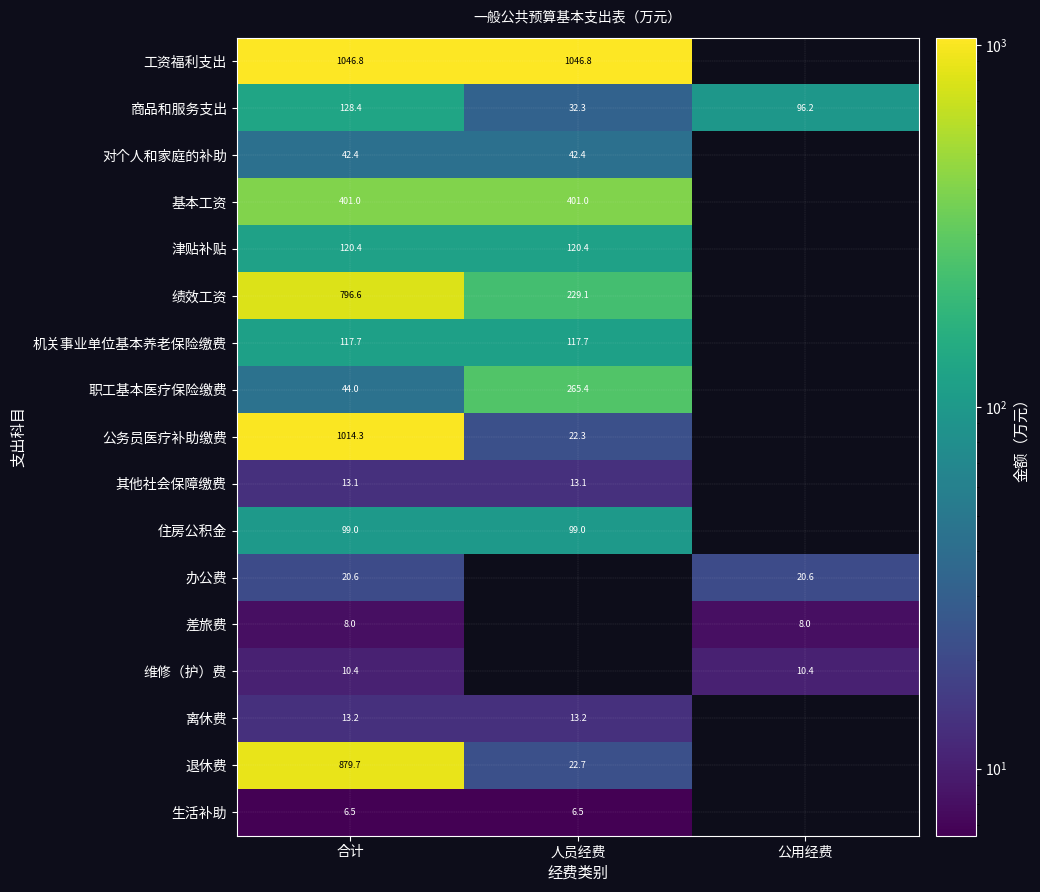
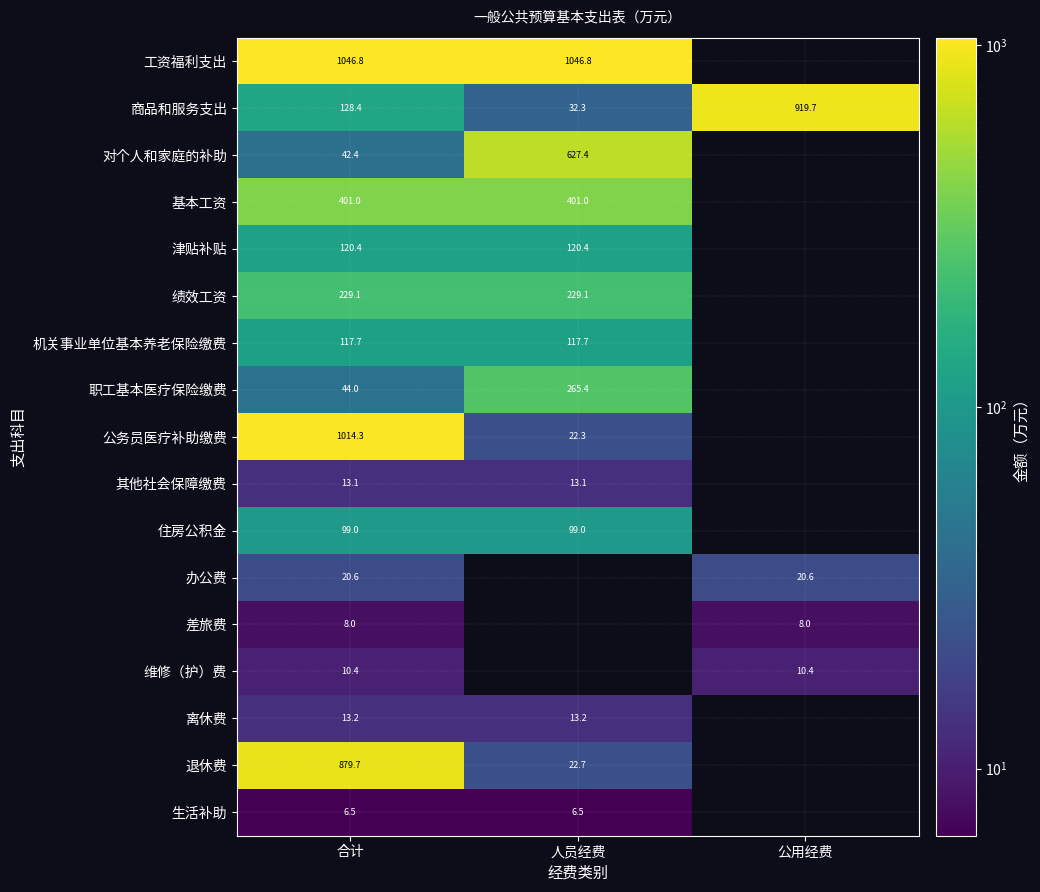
商品和服务支出, 公用经费: 96.2 -> 919.7
对个人和家庭的补助, 人员经费: 42.4 -> 627.4
绩效工资, 合计: 796.6 -> 229.1
